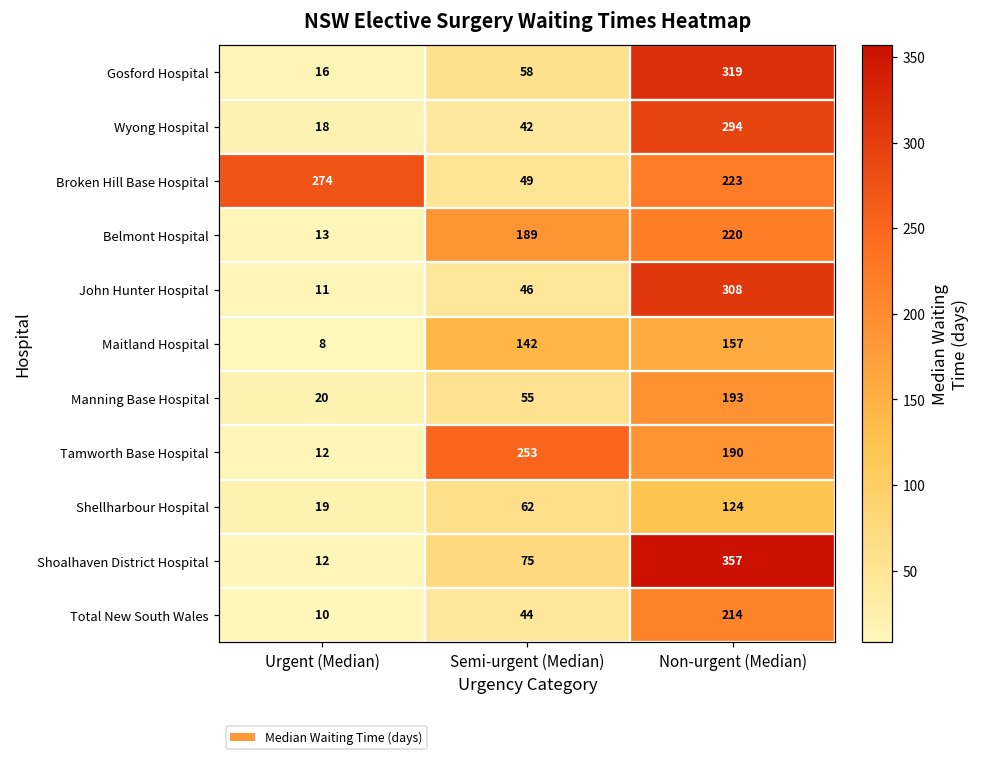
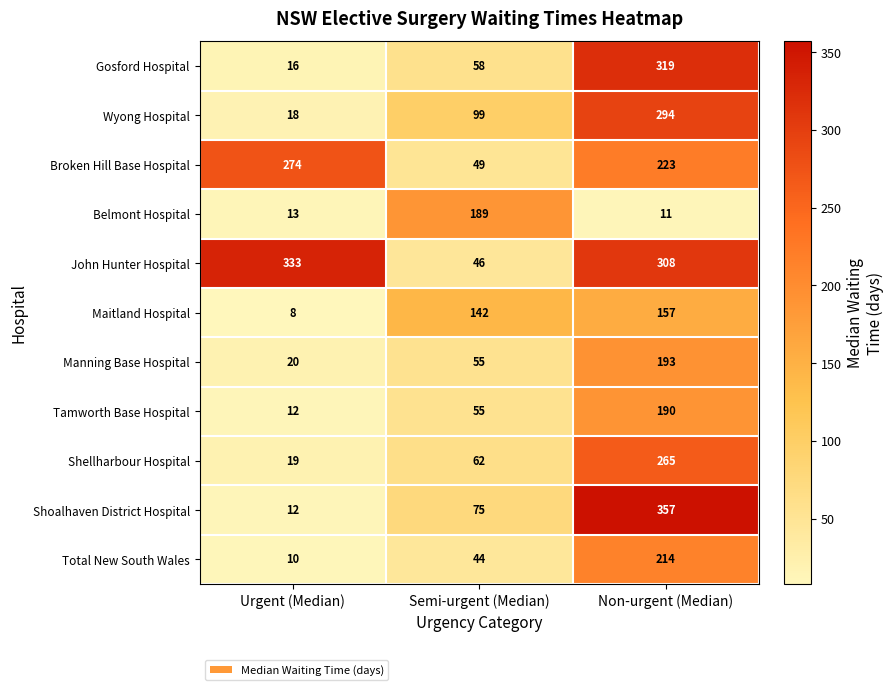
Wyong Hospital, Semi-urgent (Median): 42 -> 99
Belmont Hospital, Non-urgent (Median): 220 -> 11
John Hunter Hospital, Urgent (Median): 11 -> 333
Tamworth Base Hospital, Semi-urgent (Median): 253 -> 55
Shellharbour Hospital, Non-urgent (Median): 124 -> 265
